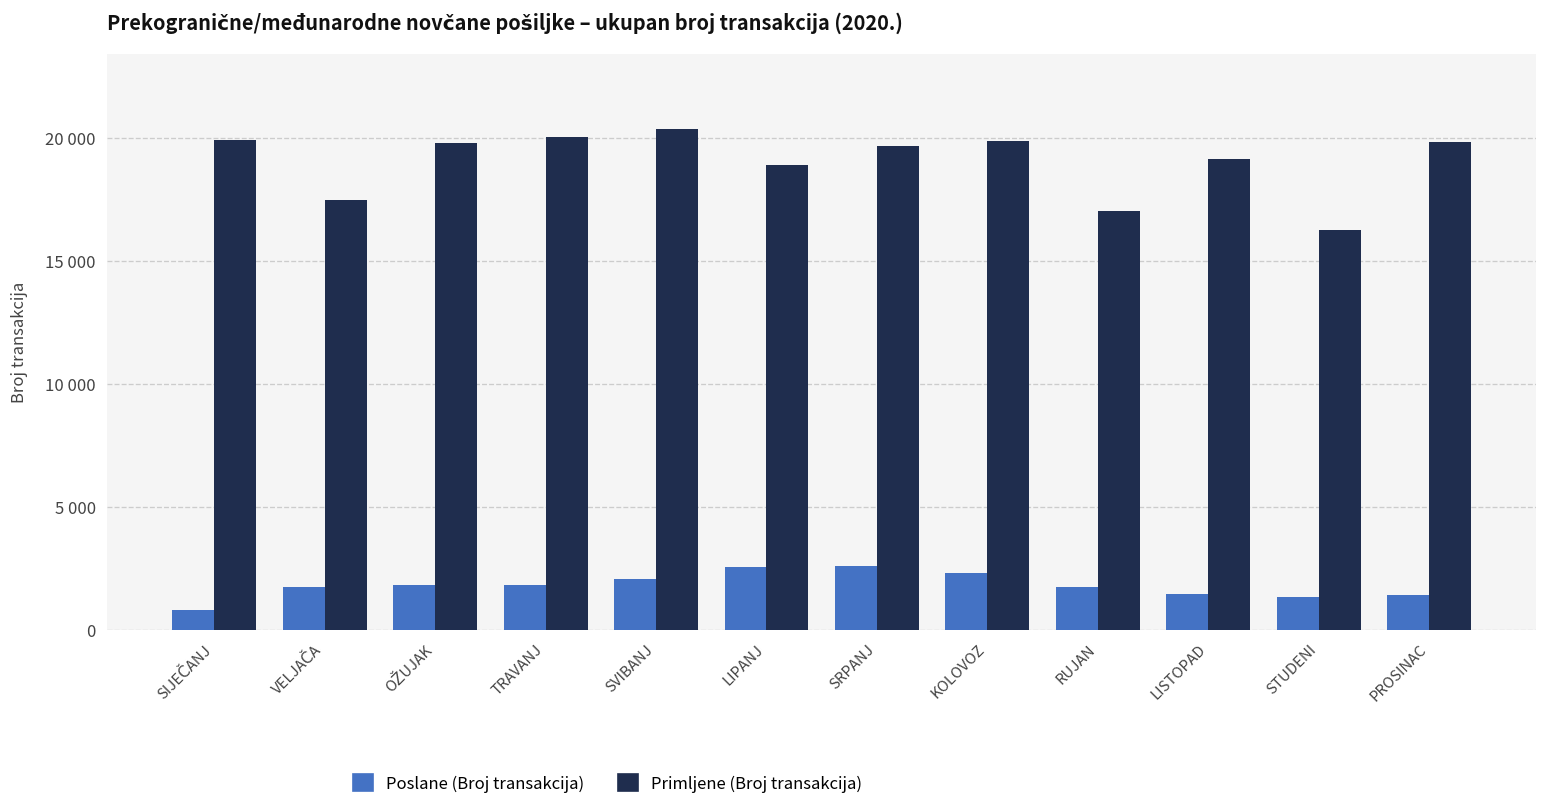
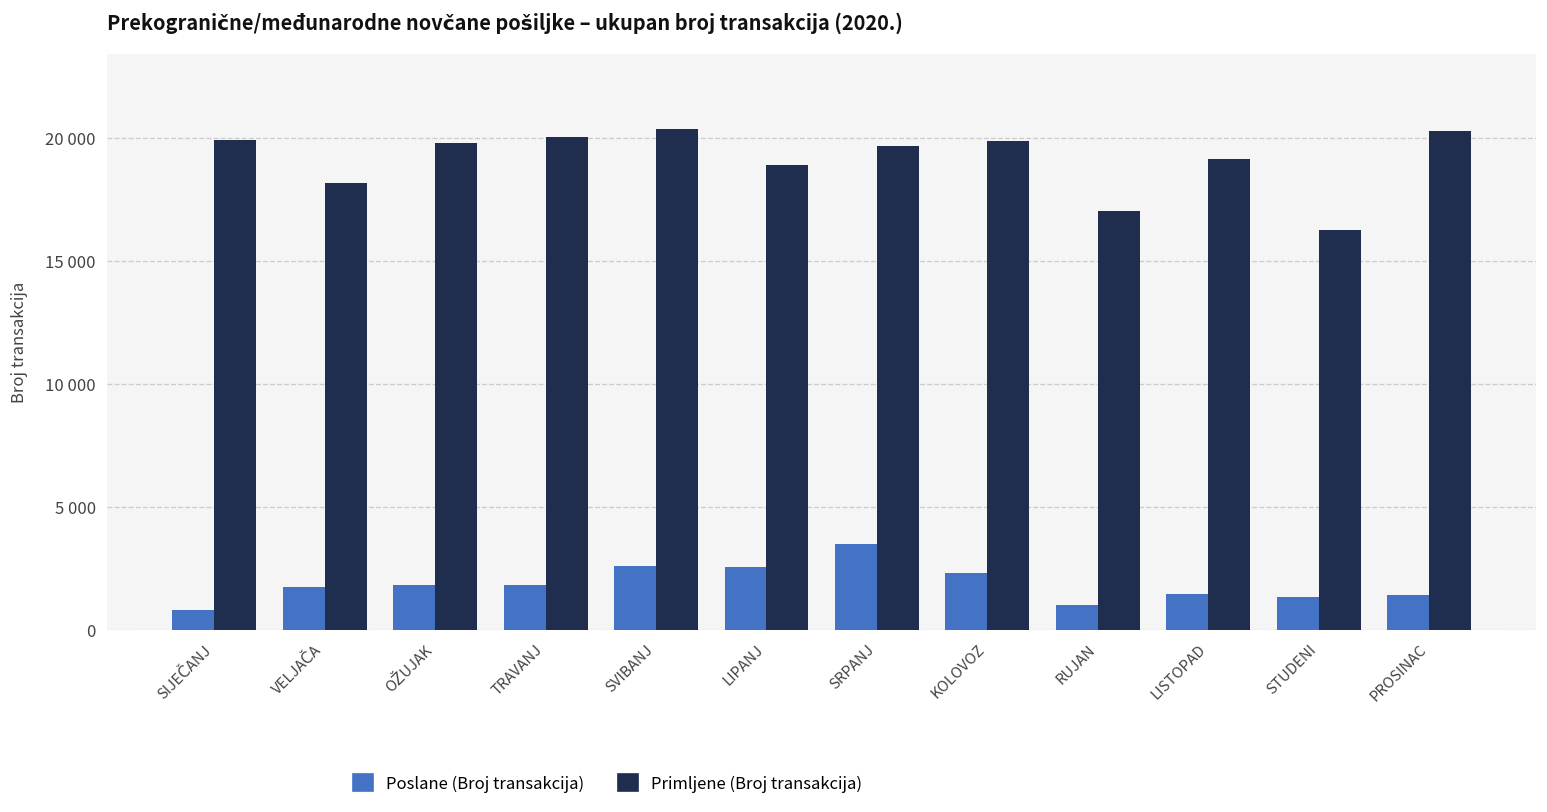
Primljene (Broj transakcija), VELJAČA: 17500 -> 18200
Poslane (Broj transakcija), SVIBANJ: 2100 -> 2600
Poslane (Broj transakcija), SRPANJ: 2600 -> 3500
Poslane (Broj transakcija), RUJAN: 1800 -> 1000
Primljene (Broj transakcija), PROSINAC: 19900 -> 20300
